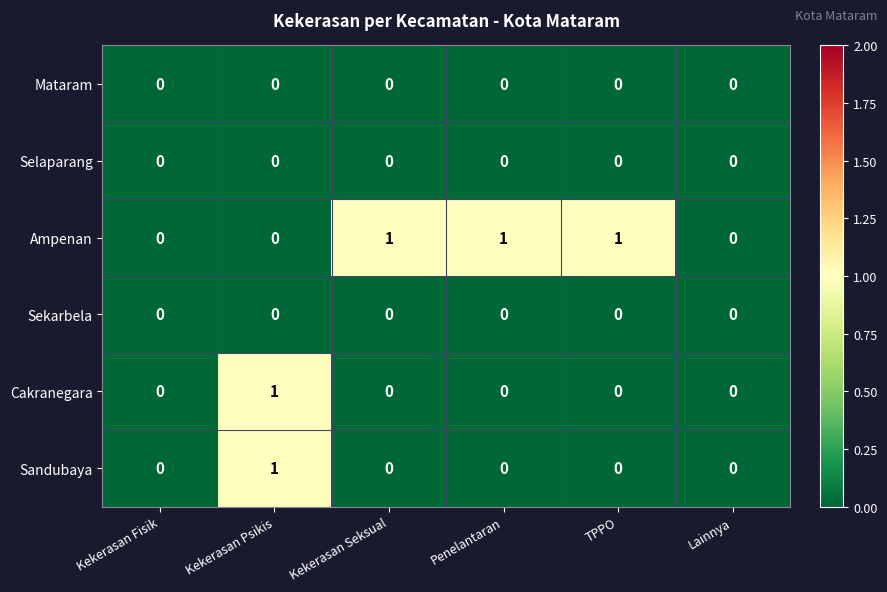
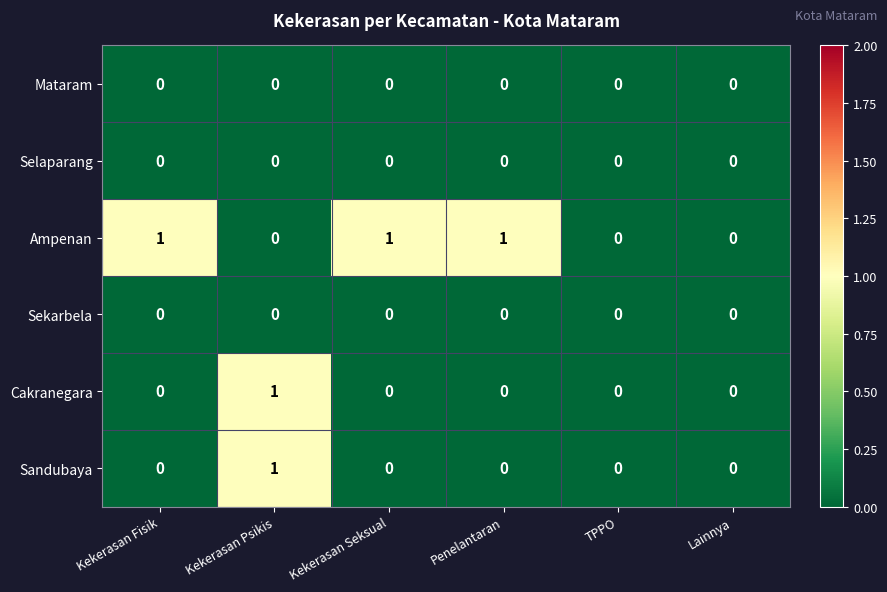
Ampenan, Kekerasan Fisik: 0 -> 1
Ampenan, TPPO: 1 -> 0
